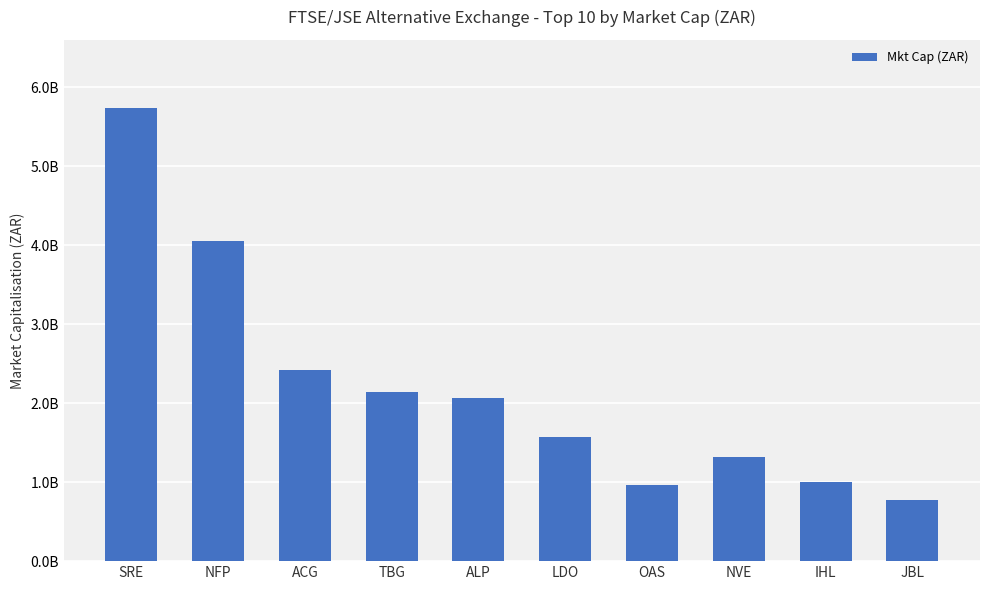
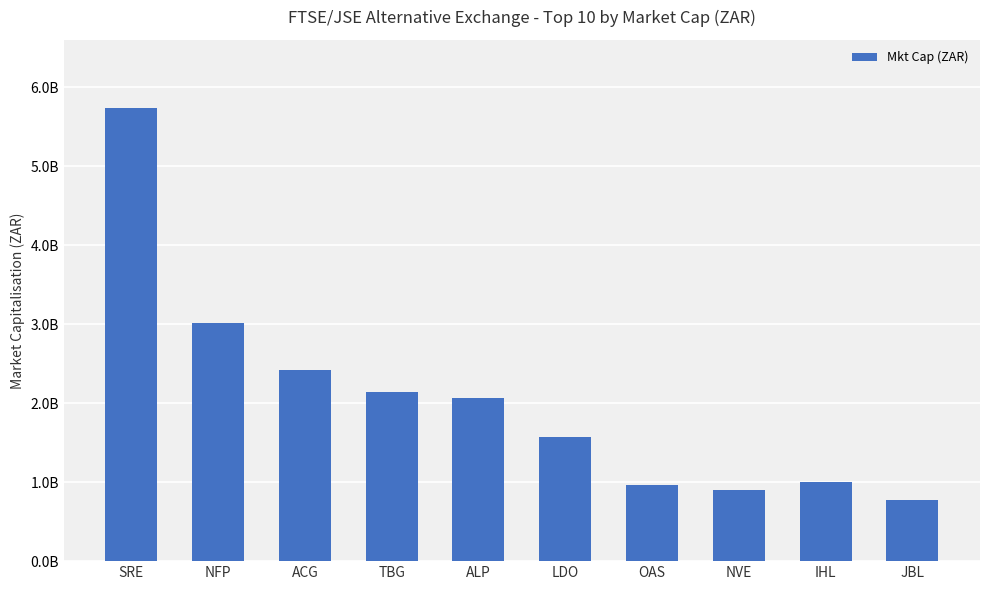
NFP: 4000000000 -> 3000000000
NVE: 1300000000 -> 900000000
